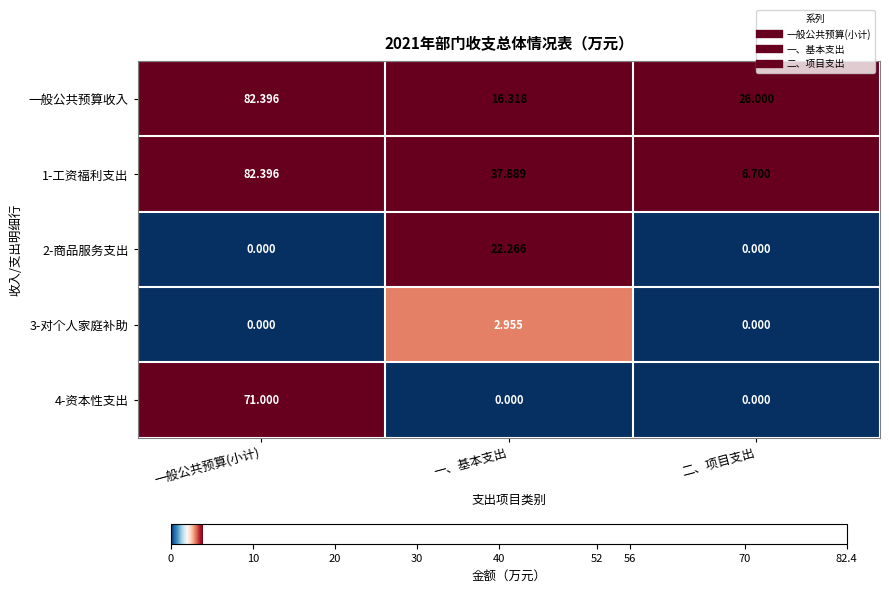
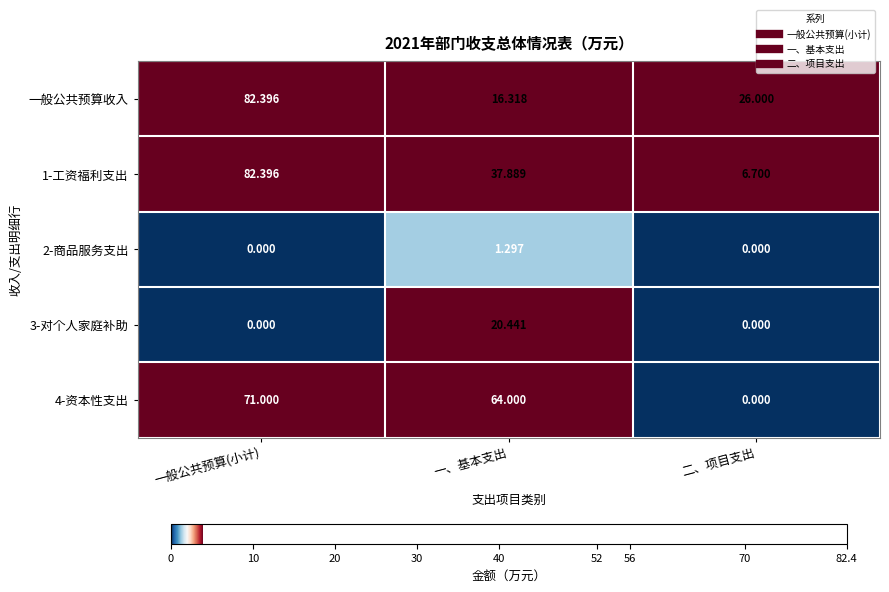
2-商品服务支出, 一、基本支出: 22.266 -> 1.297
3-对个人家庭补助, 一、基本支出: 2.955 -> 20.441
4-资本性支出, 一、基本支出: 0.000 -> 64.000
